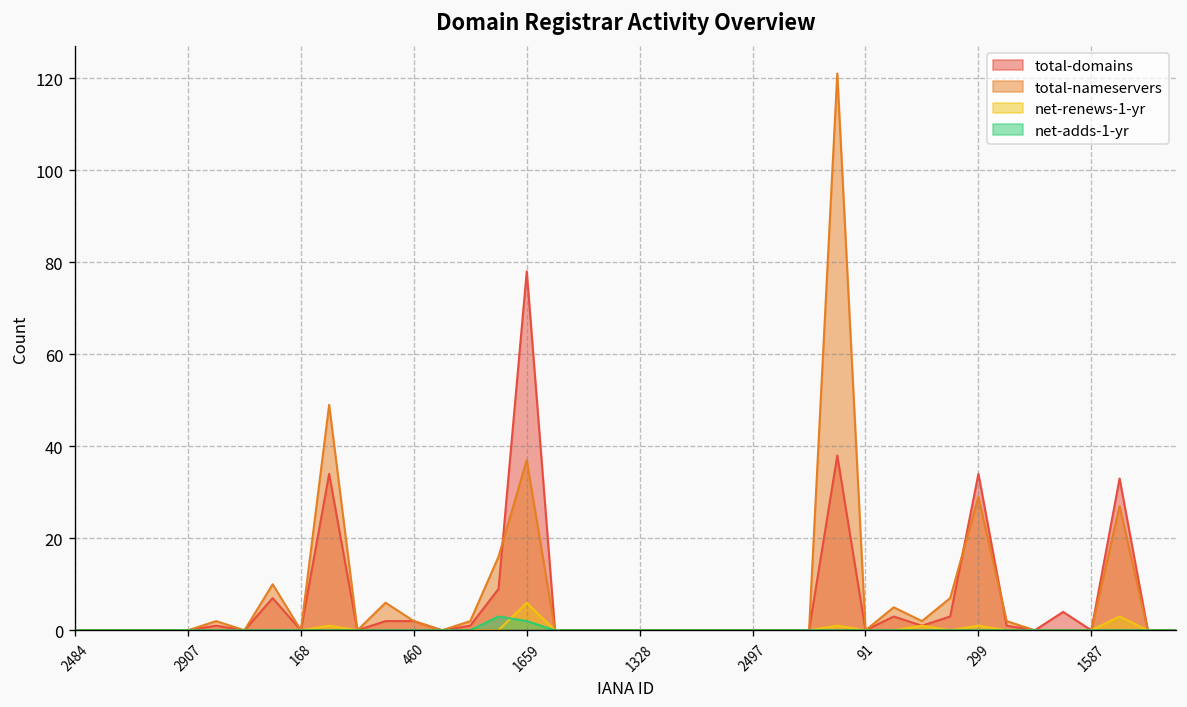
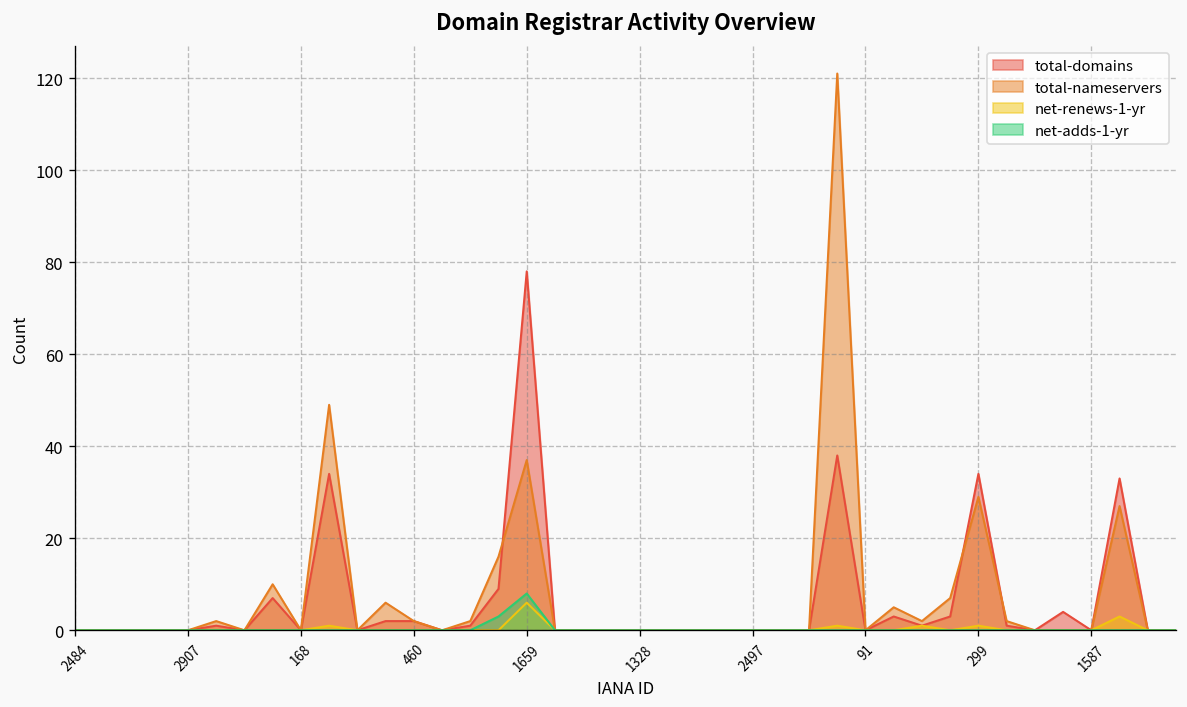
net-adds-1-yr, 1659: 2 -> 8
